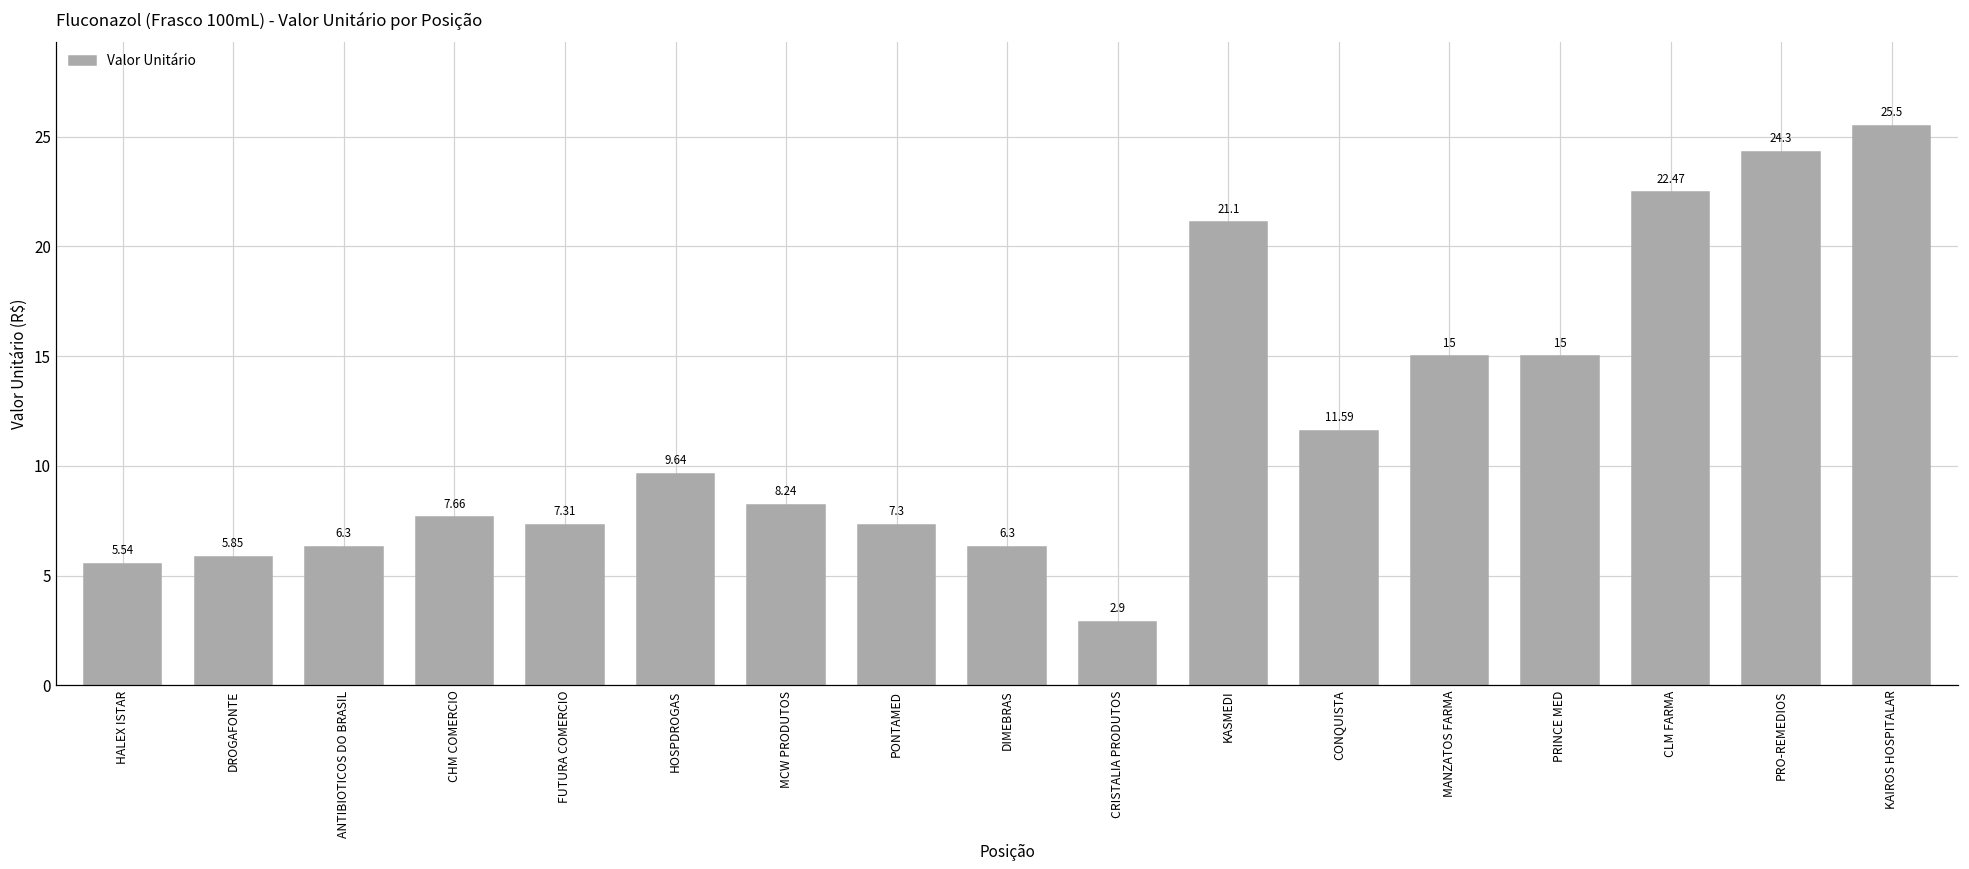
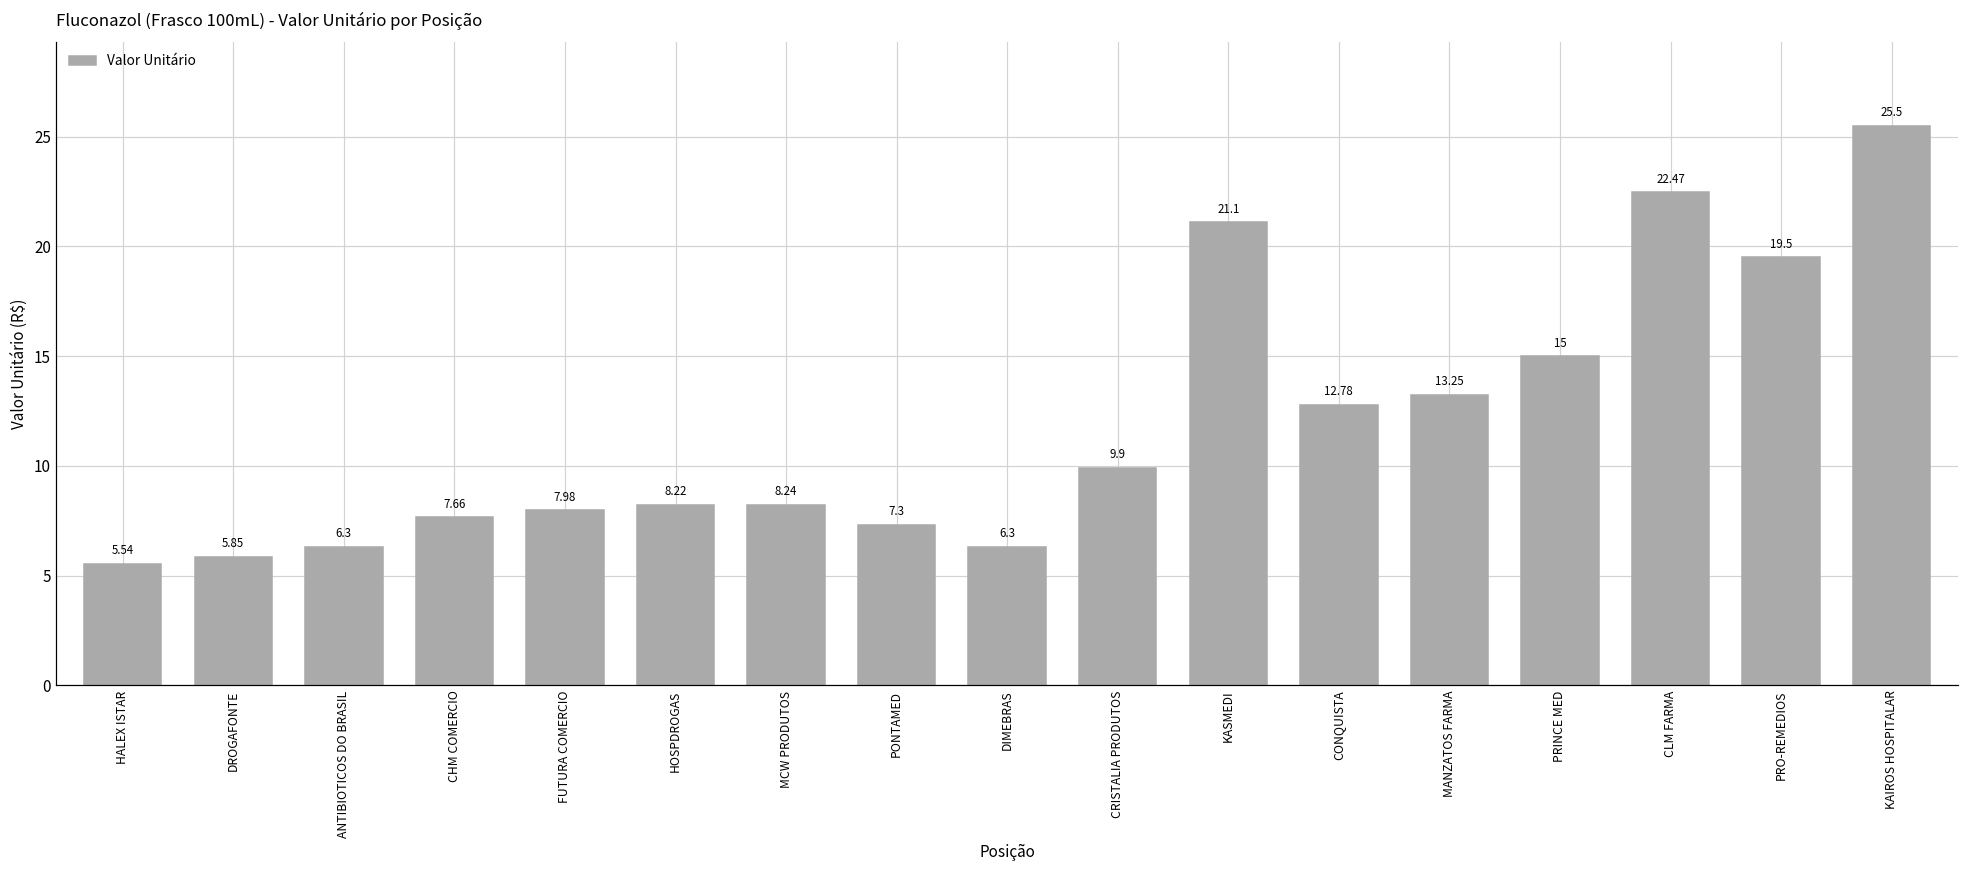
FUTURA COMERCIO: 7.31 -> 7.98
HOSPDROGAS: 9.64 -> 8.22
CRISTALIA PRODUTOS: 2.9 -> 9.9
CONQUISTA: 11.59 -> 12.78
MANZATOS FARMA: 15 -> 13.25
PRO-REMEDIOS: 24.3 -> 19.5
